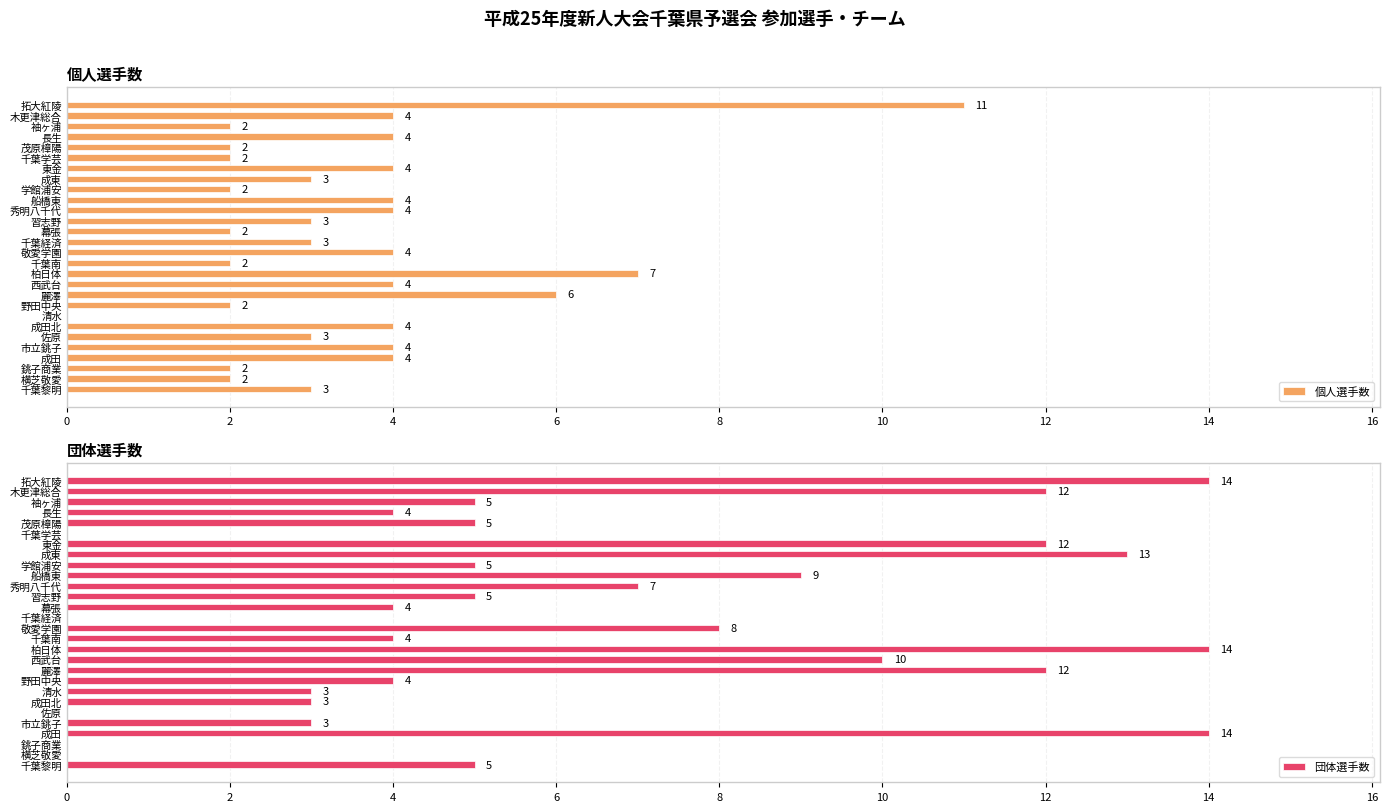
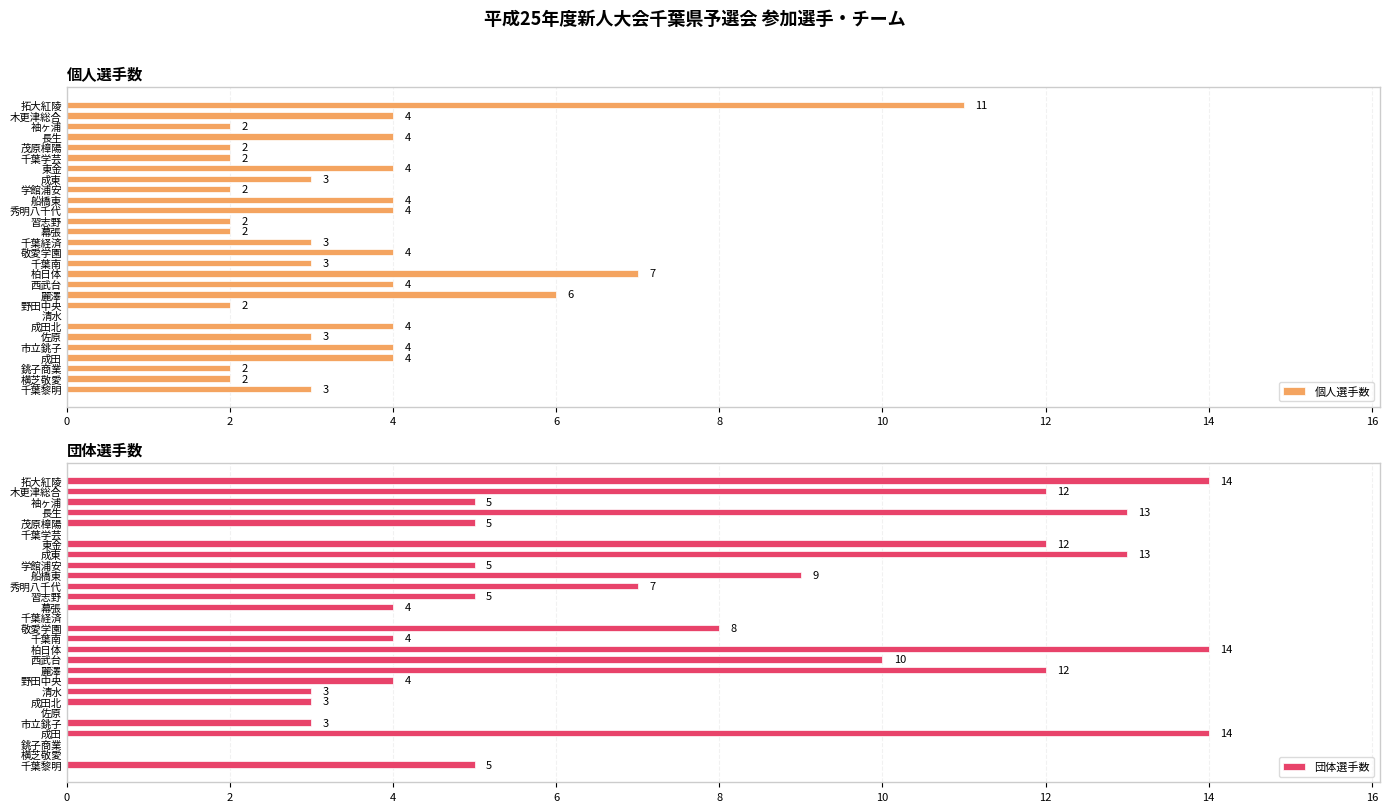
個人選手数, 習志野: 3 -> 2
個人選手数, 千葉南: 2 -> 3
団体選手数, 長生: 4 -> 13
